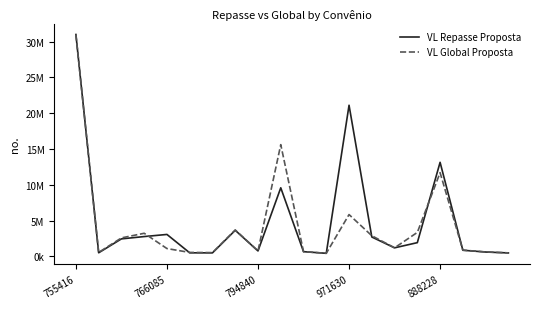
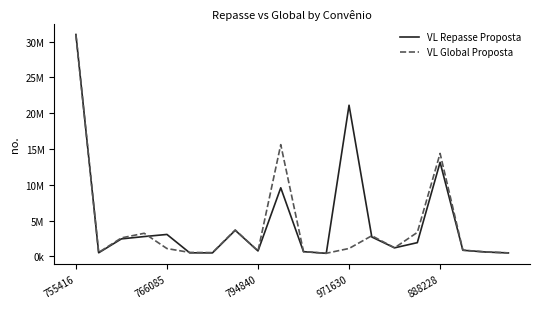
VL Global Proposta, 971630: 6000000 -> 1000000
VL Global Proposta, 888228: 12000000 -> 14000000
